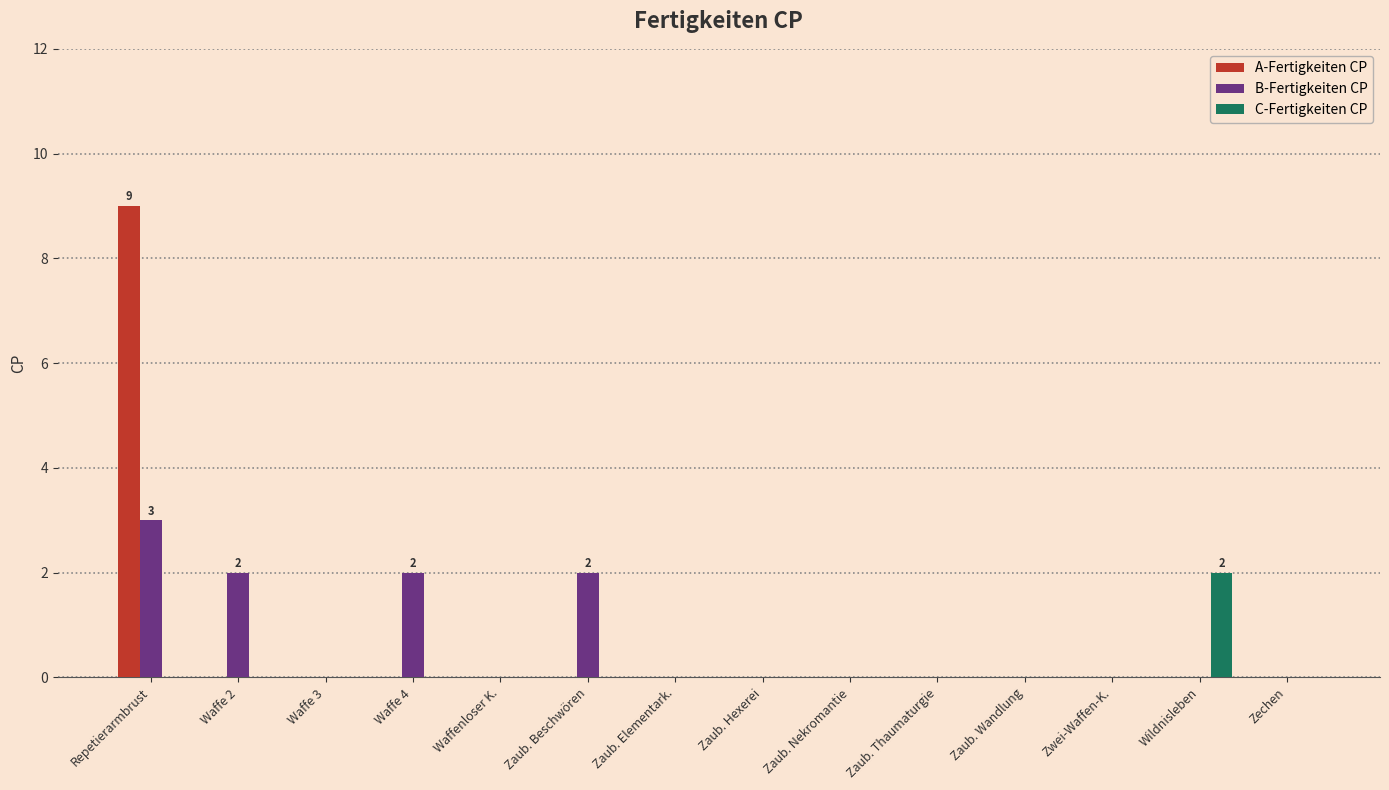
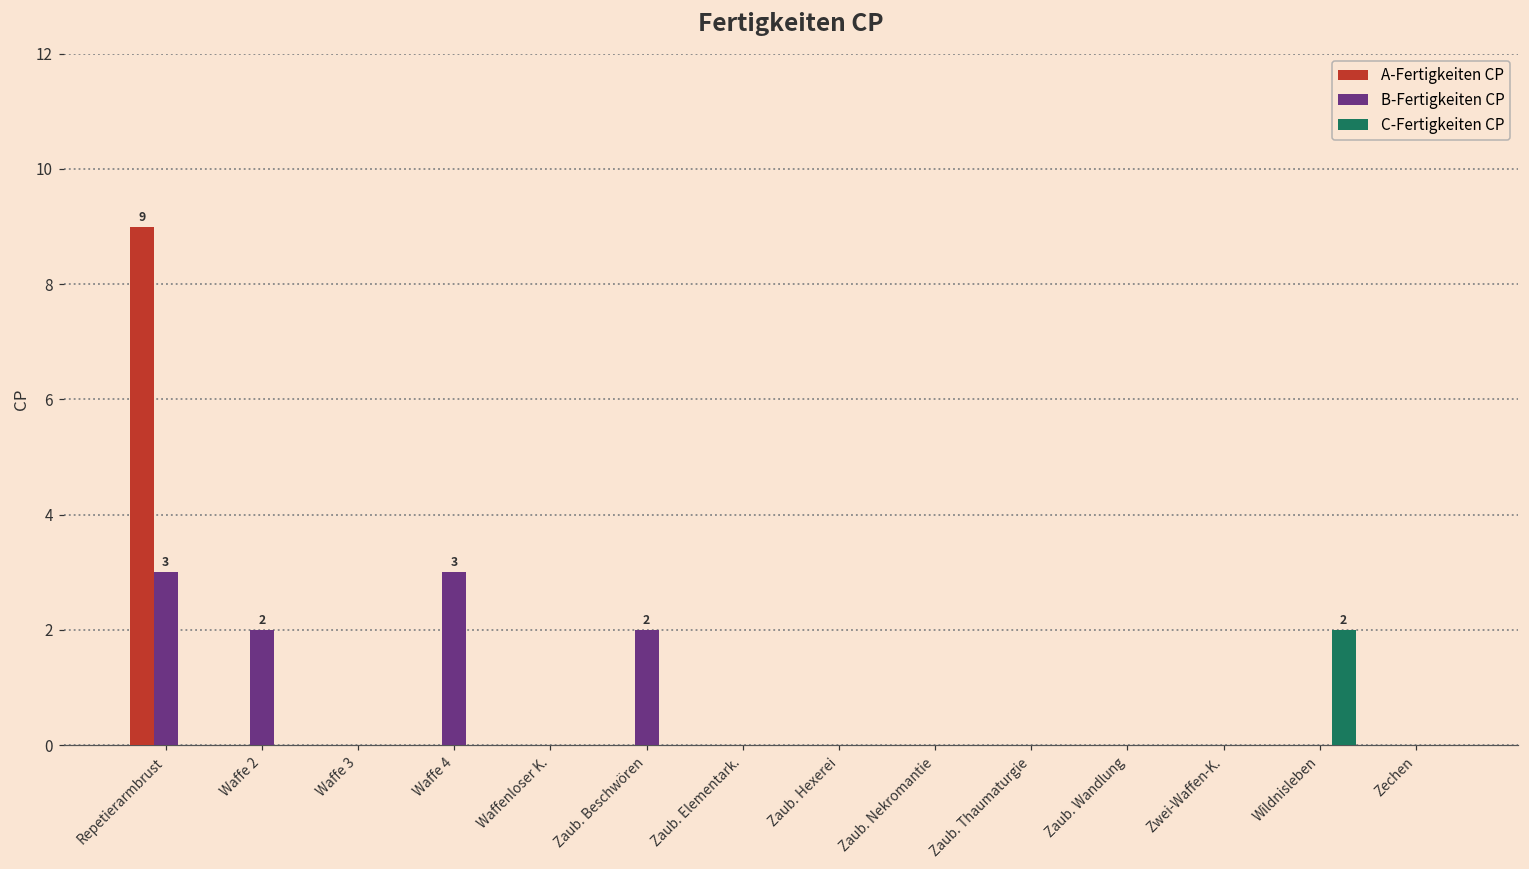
B-Fertigkeiten CP, Waffe 4: 2 -> 3
